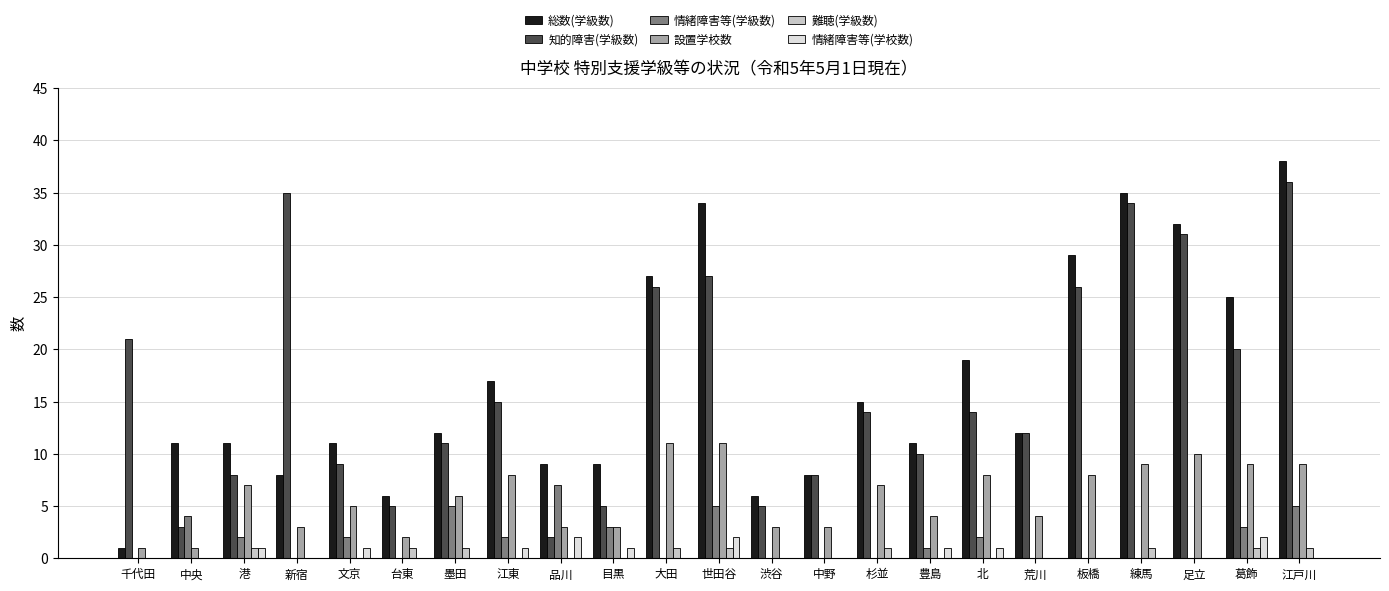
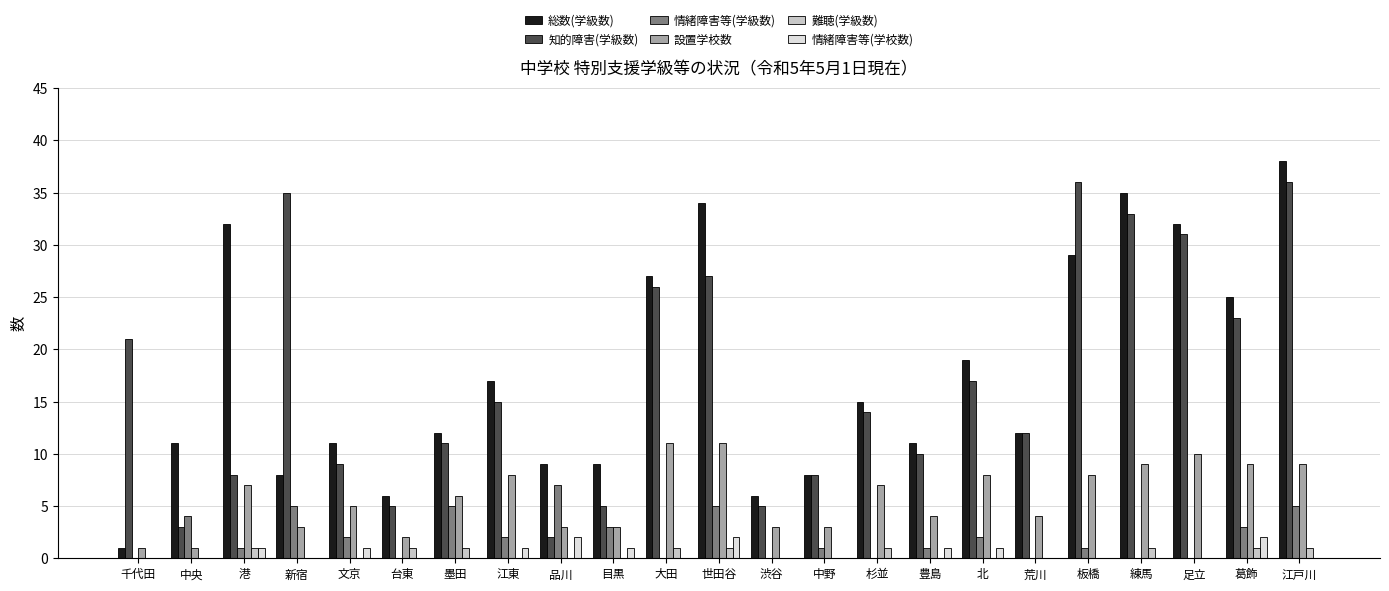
総数(学級数), 港: 11 -> 32
情緒障害等(学級数), 港: 2 -> 1
情緒障害等(学級数), 新宿: 0 -> 5
情緒障害等(学級数), 中野: 0 -> 1
知的障害(学級数), 北: 14 -> 17
知的障害(学級数), 板橋: 26 -> 36
情緒障害等(学級数), 板橋: 0 -> 1
知的障害(学級数), 練馬: 34 -> 33
知的障害(学級数), 葛飾: 20 -> 23
